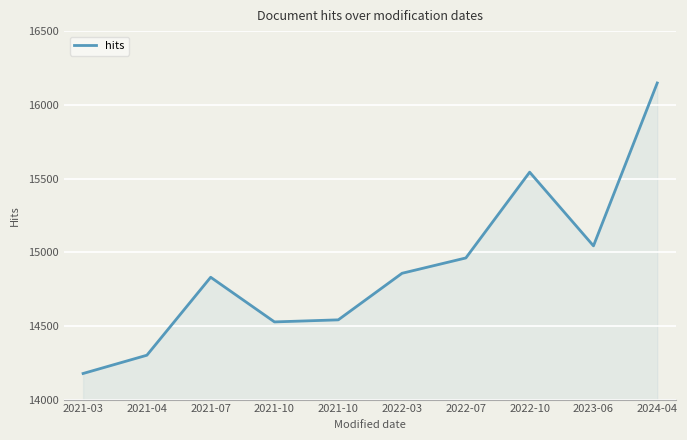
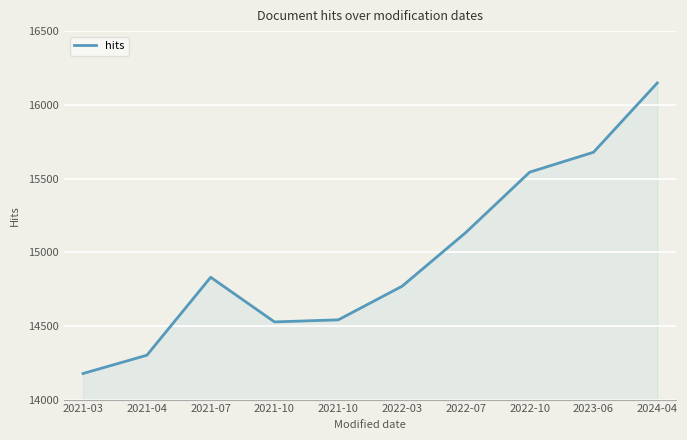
2022-03: 14860 -> 14770
2022-07: 14960 -> 15130
2023-06: 15040 -> 15680
